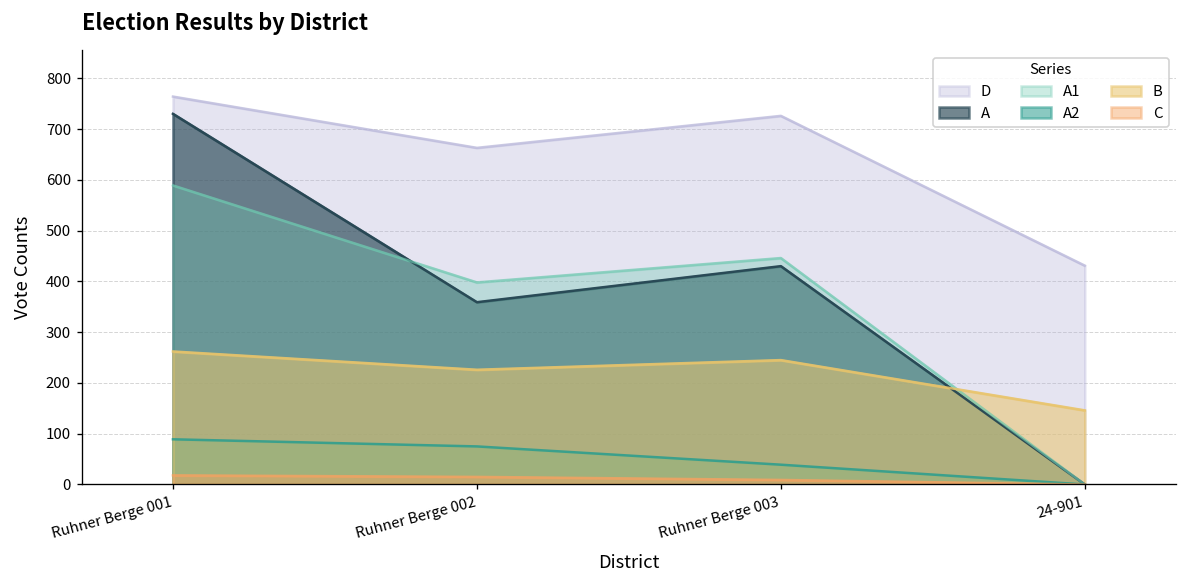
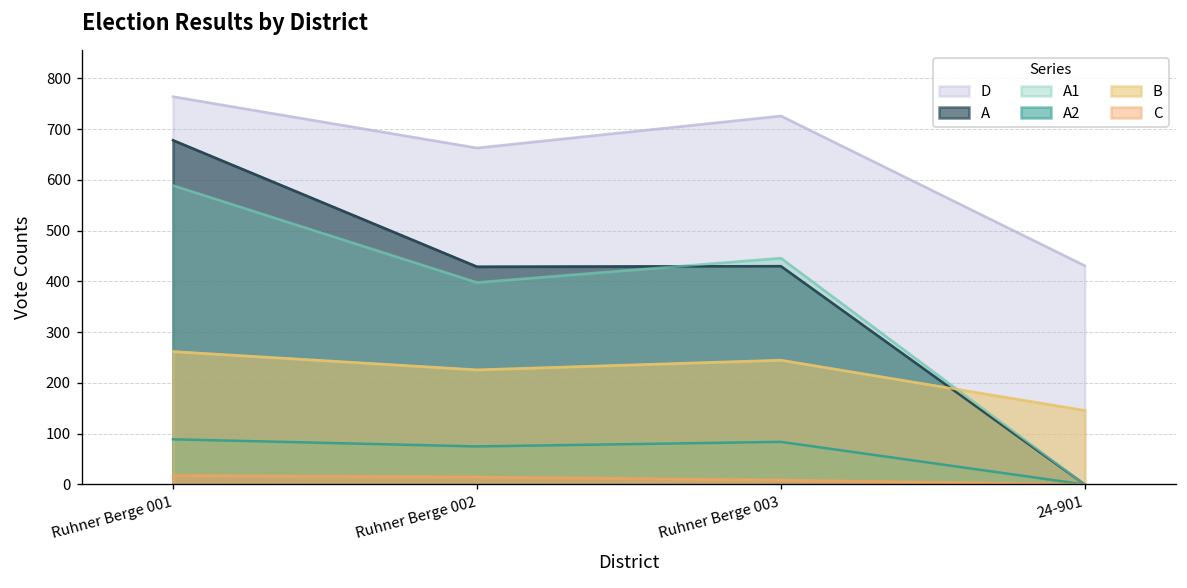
A, Ruhner Berge 001: 730 -> 680
A, Ruhner Berge 002: 360 -> 430
A2, Ruhner Berge 003: 40 -> 80
